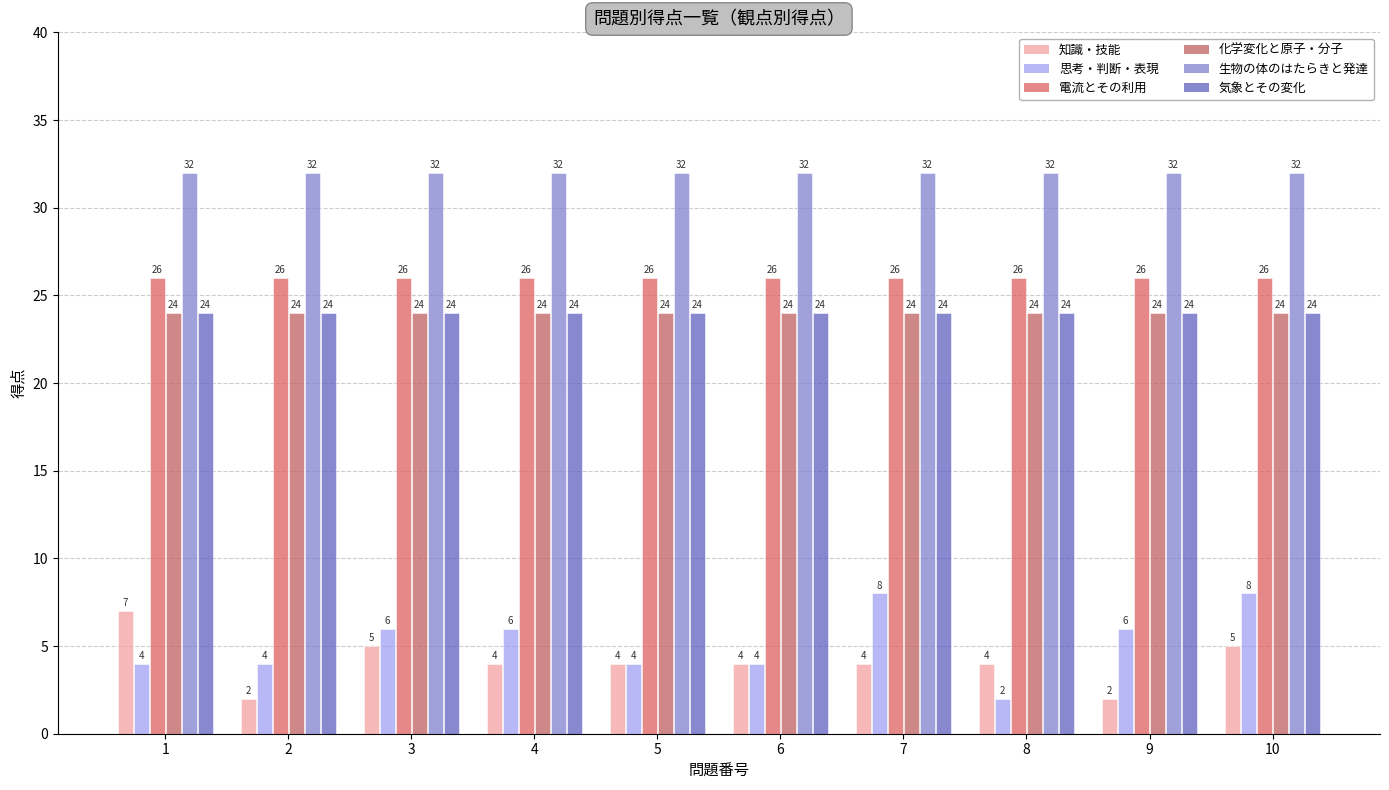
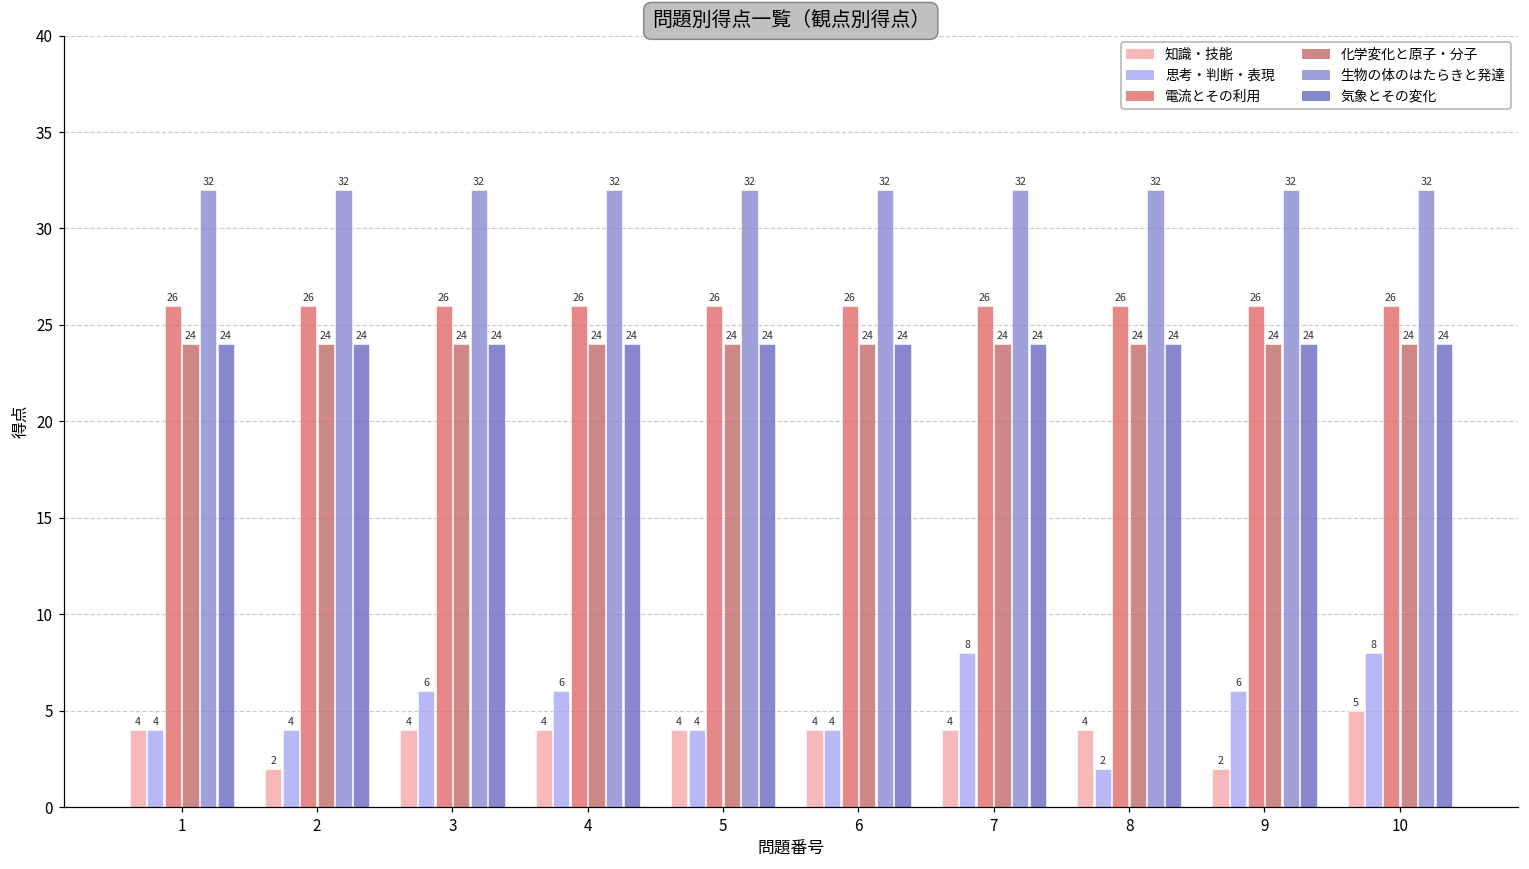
知識・技能, 1: 7 -> 4
知識・技能, 3: 5 -> 4
